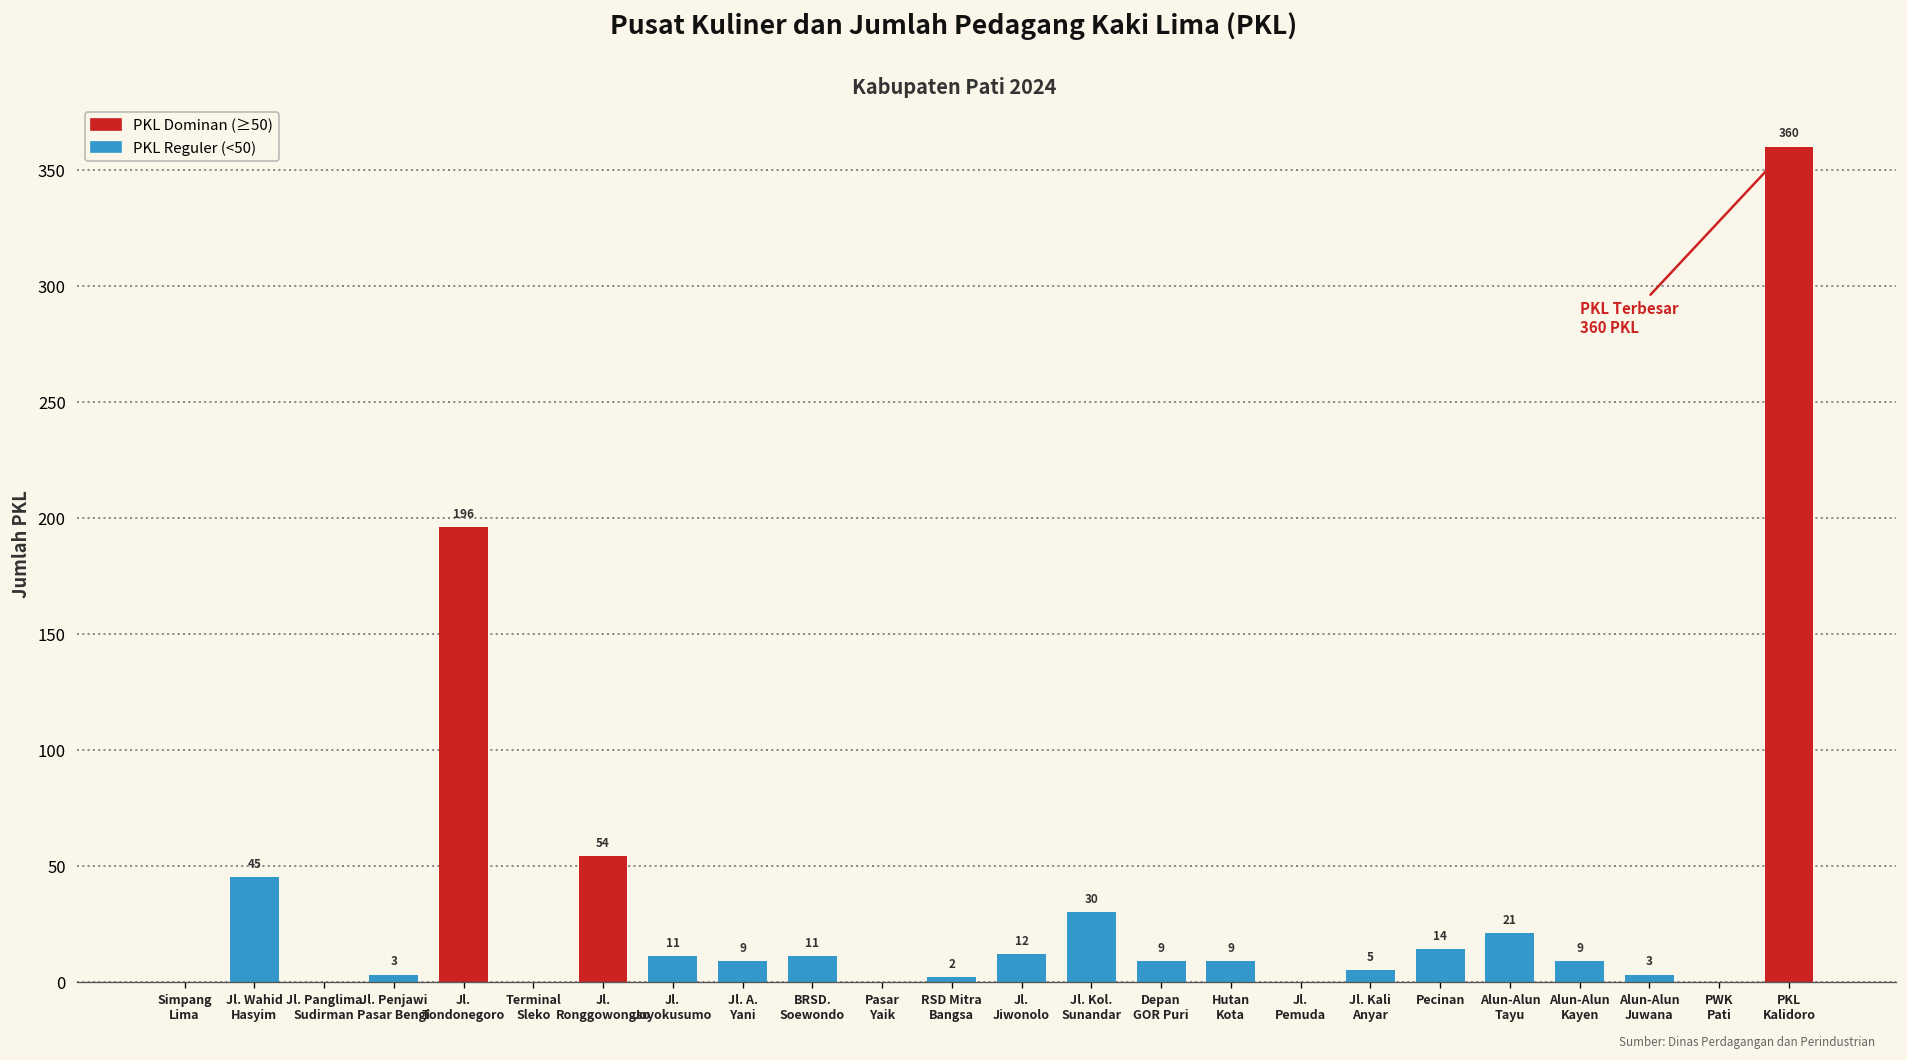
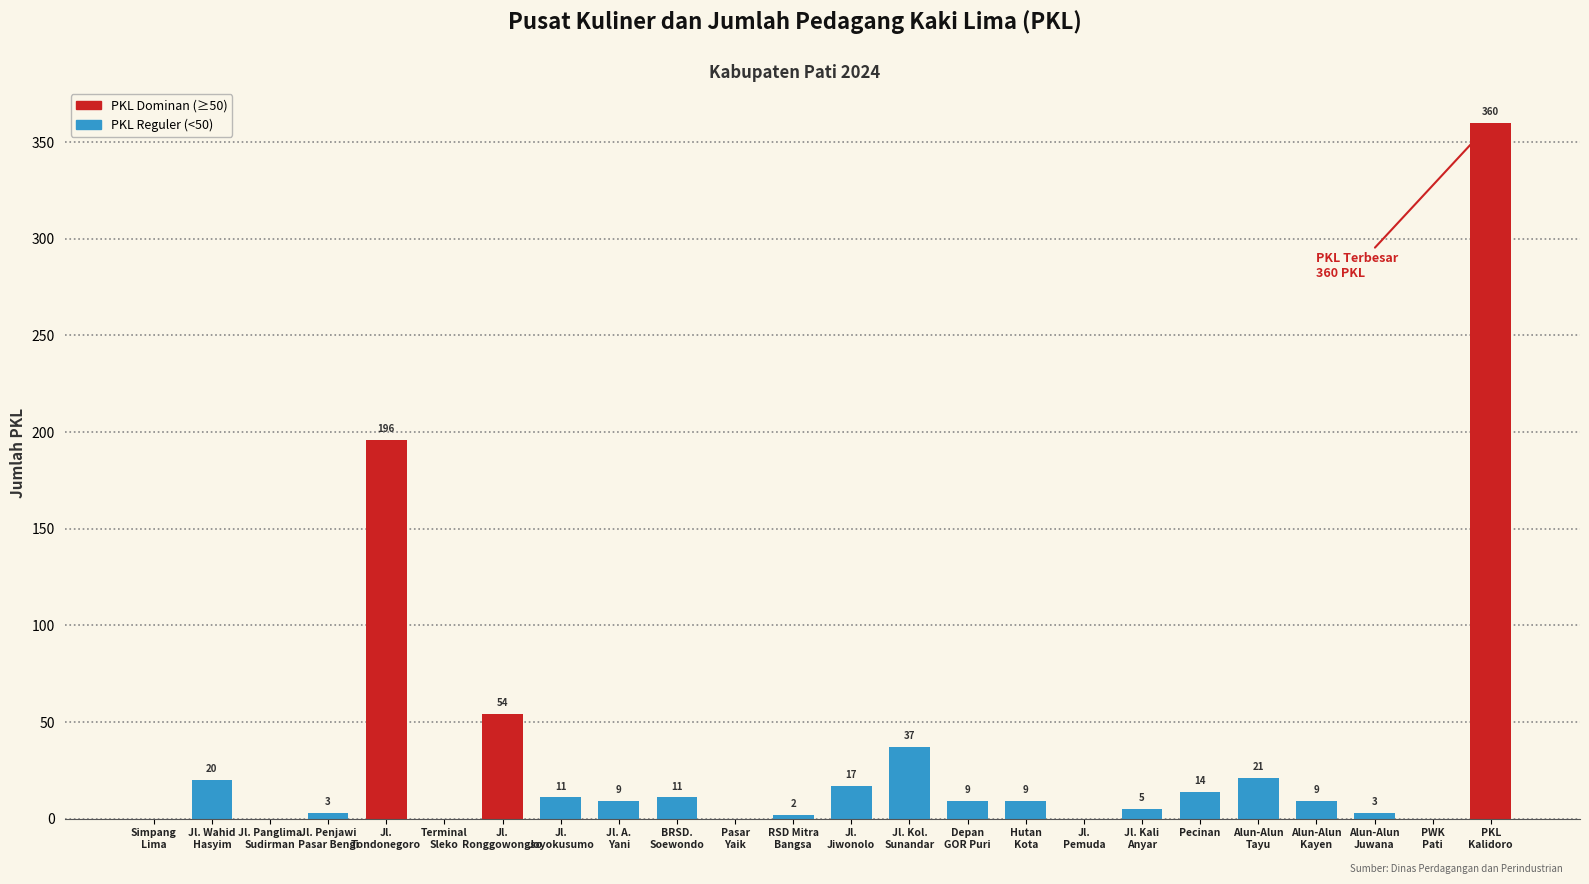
Jl. Wahid Hasyim: 45 -> 20
Jl. Jiwonolo: 12 -> 17
Jl. Kol. Sunandar: 30 -> 37
